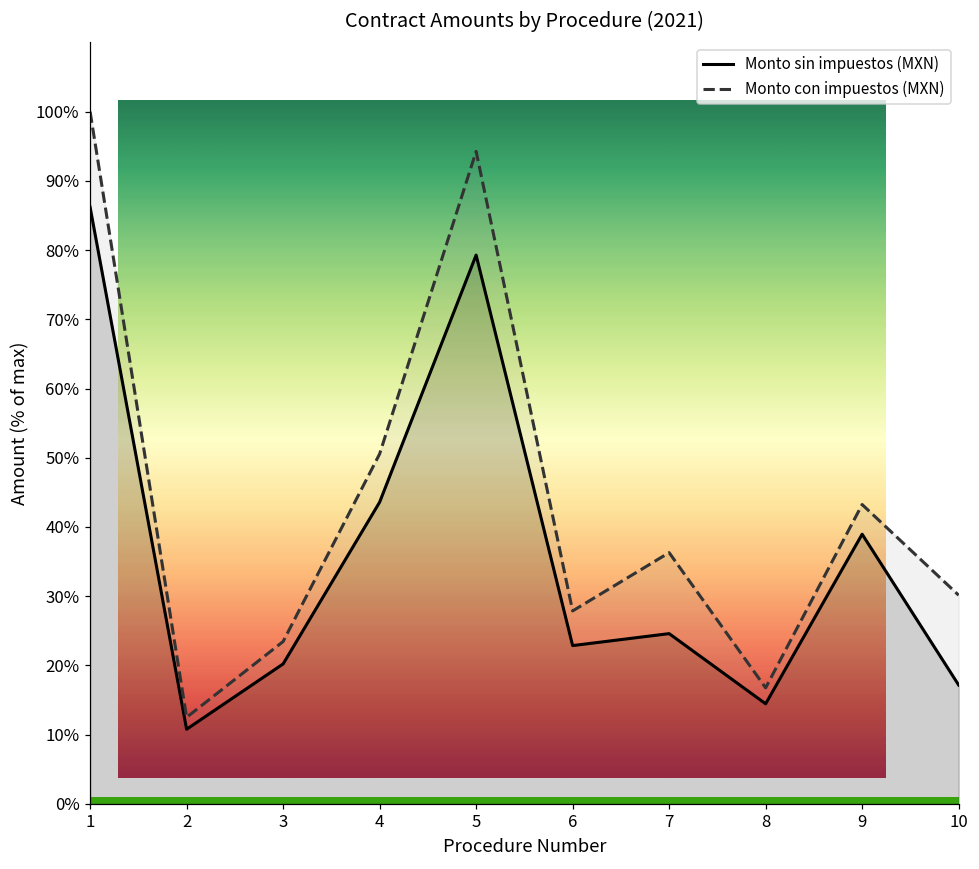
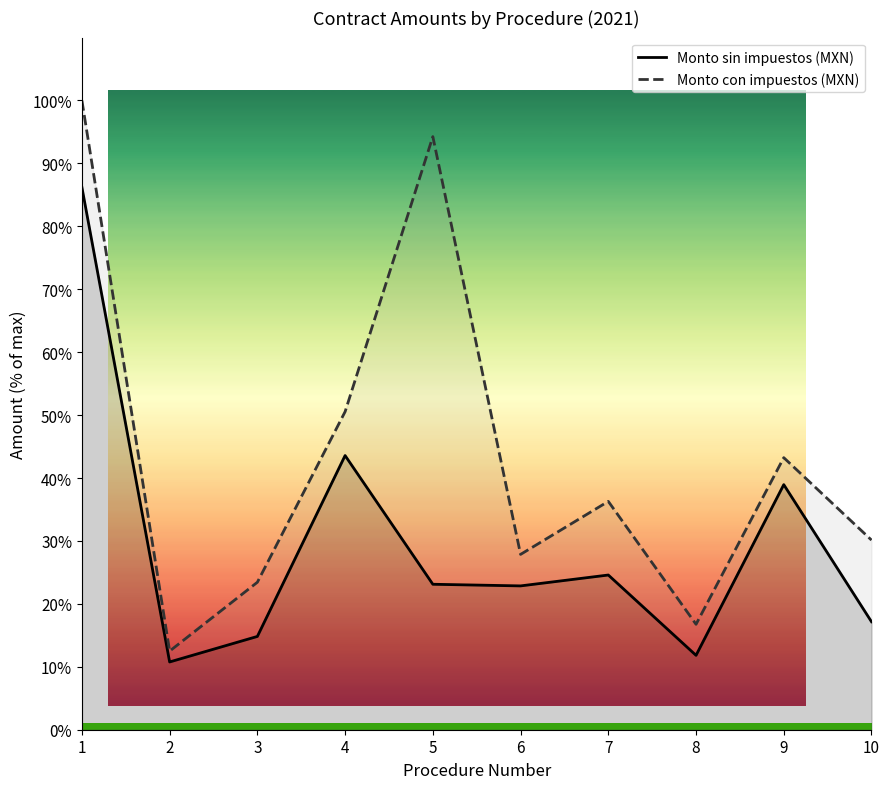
Monto sin impuestos (MXN), 3: 20% -> 15%
Monto sin impuestos (MXN), 5: 79% -> 23%
Monto sin impuestos (MXN), 8: 14% -> 12%
